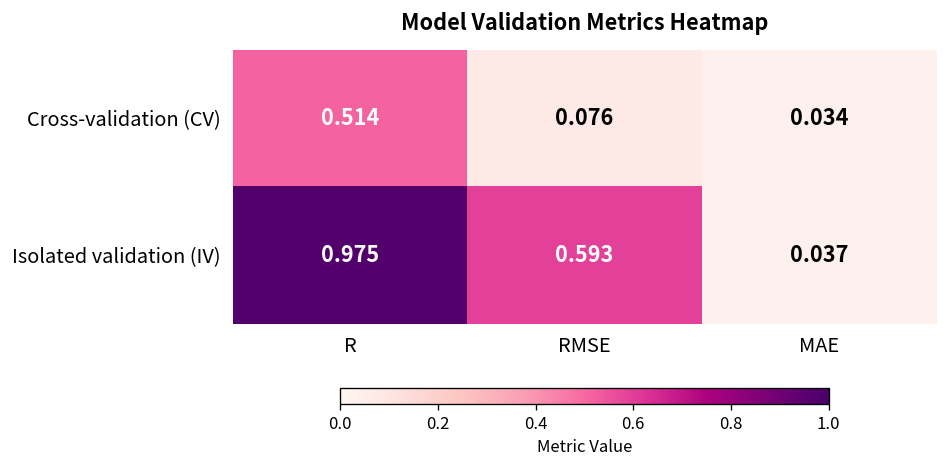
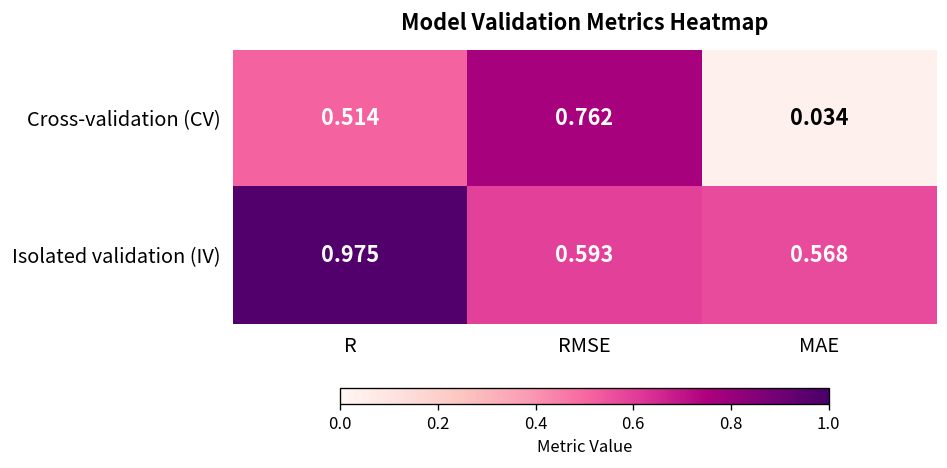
Cross-validation (CV), RMSE: 0.076 -> 0.762
Isolated validation (IV), MAE: 0.037 -> 0.568
